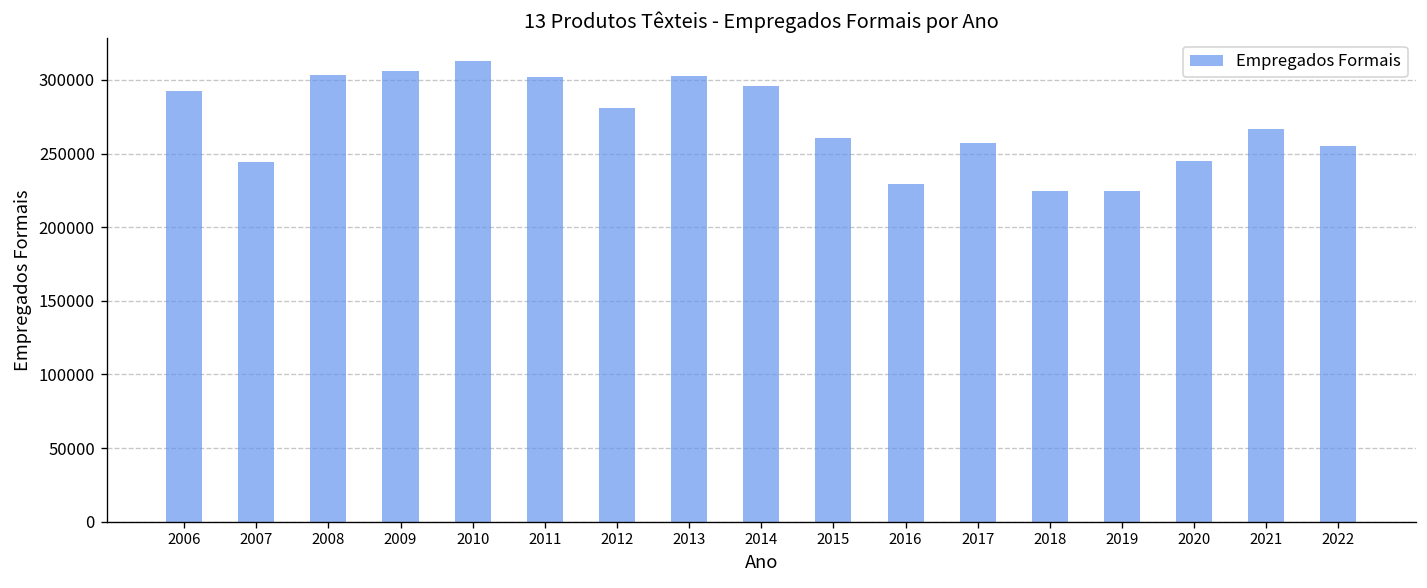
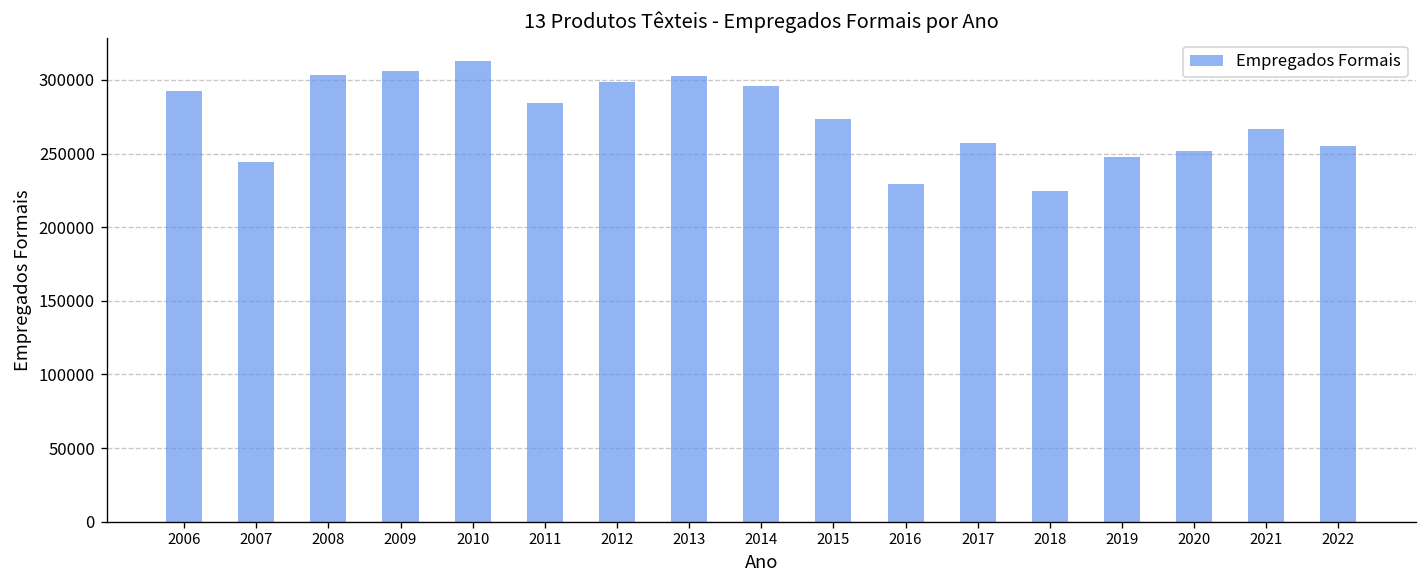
2011: 302000 -> 285000
2012: 281000 -> 299000
2015: 260000 -> 274000
2019: 224000 -> 247000
2020: 245000 -> 252000
